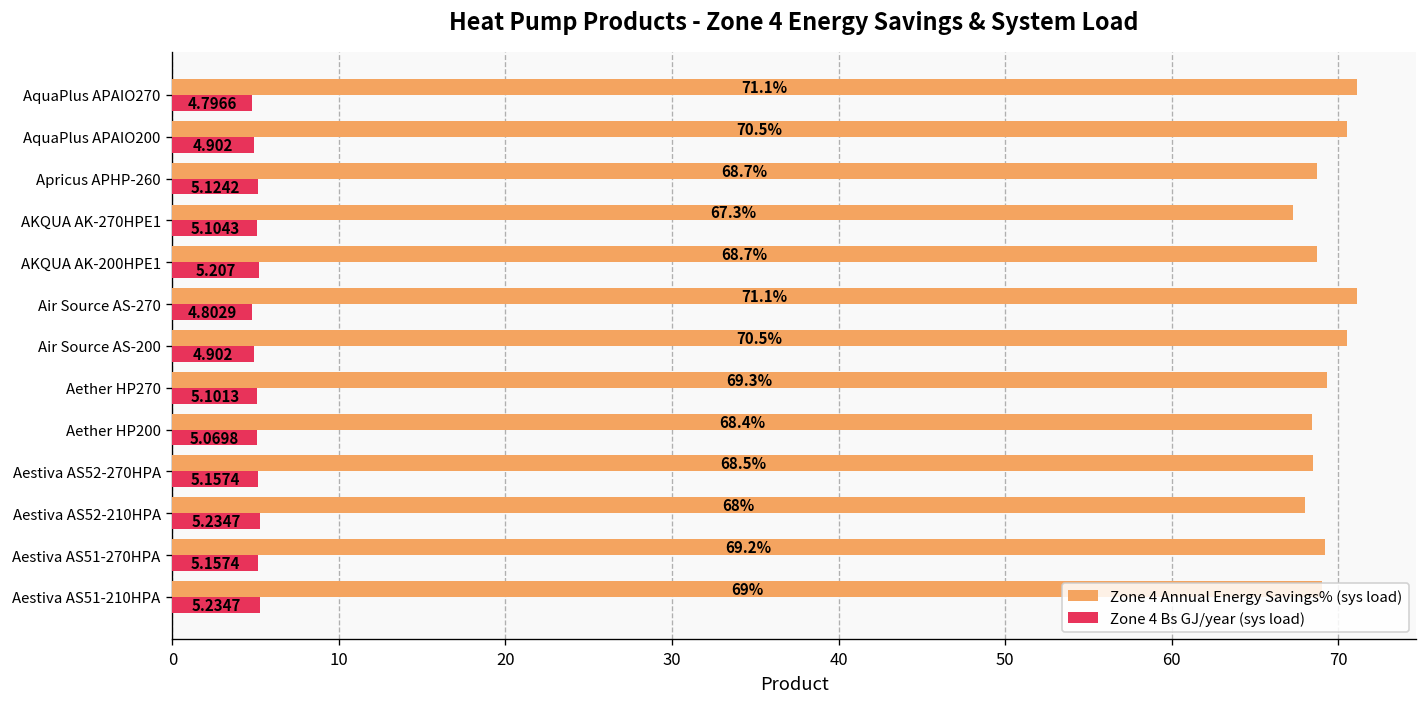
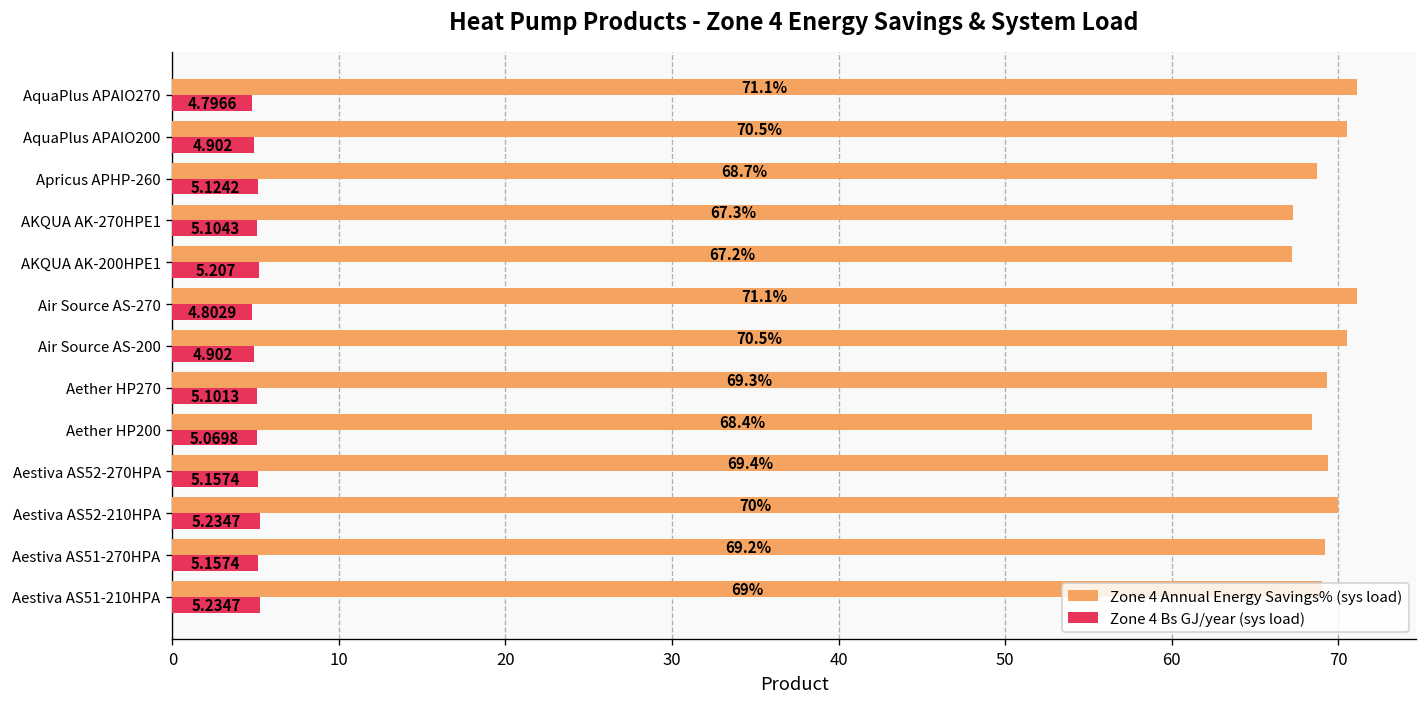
Zone 4 Annual Energy Savings% (sys load), AKQUA AK-200HPE1: 68.7% -> 67.2%
Zone 4 Annual Energy Savings% (sys load), Aestiva AS52-270HPA: 68.5% -> 69.4%
Zone 4 Annual Energy Savings% (sys load), Aestiva AS52-210HPA: 68% -> 70%
